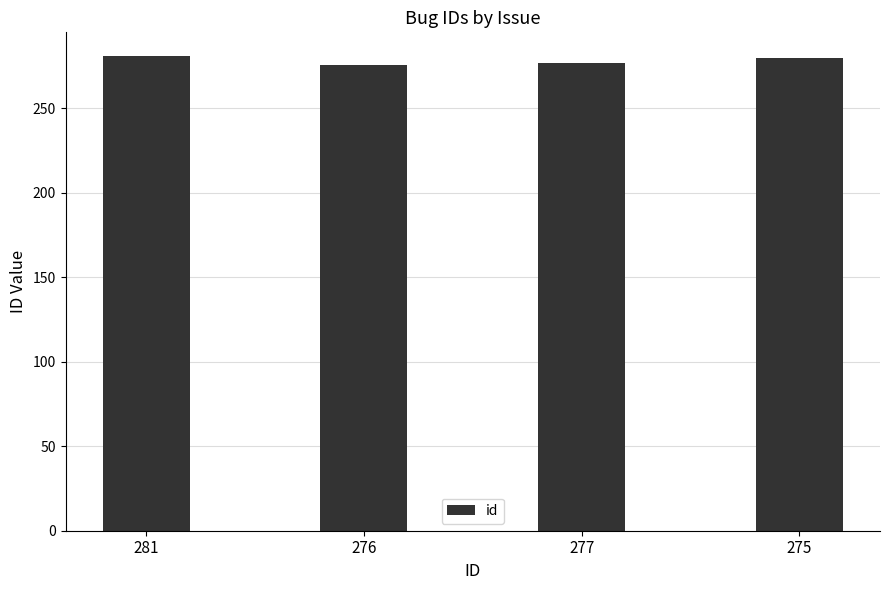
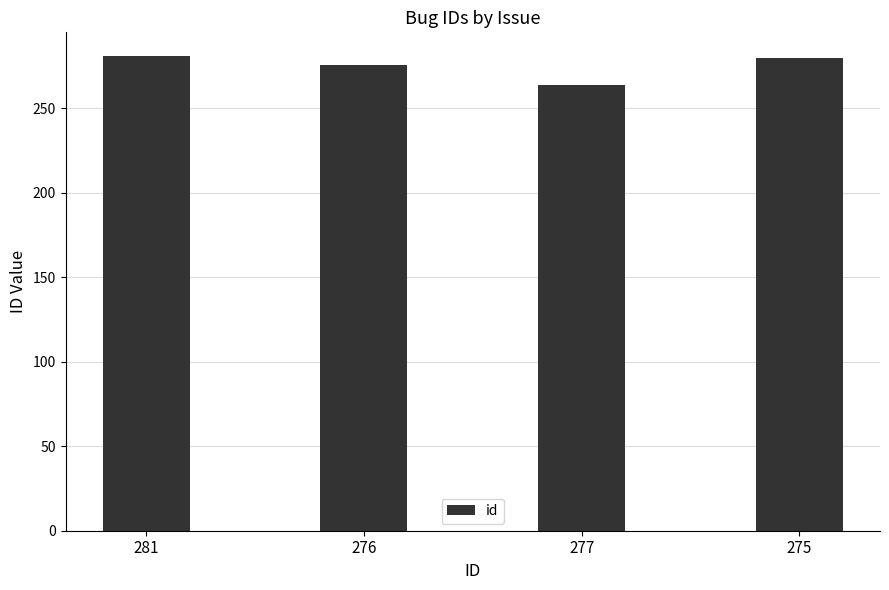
277: 277 -> 264
